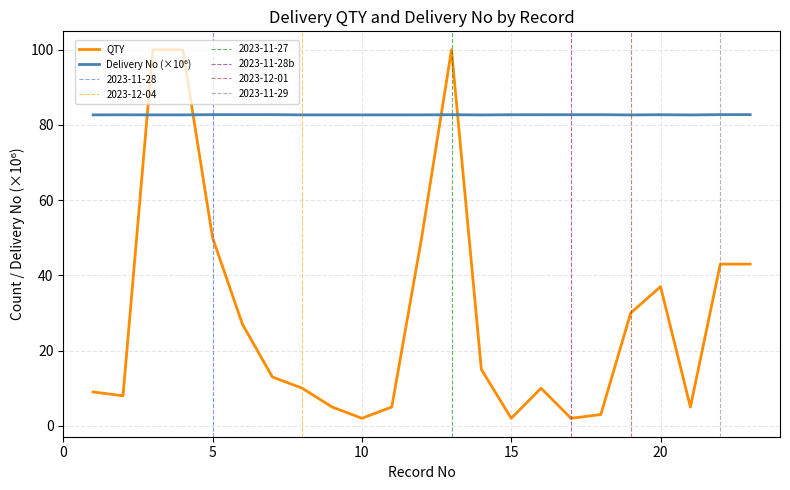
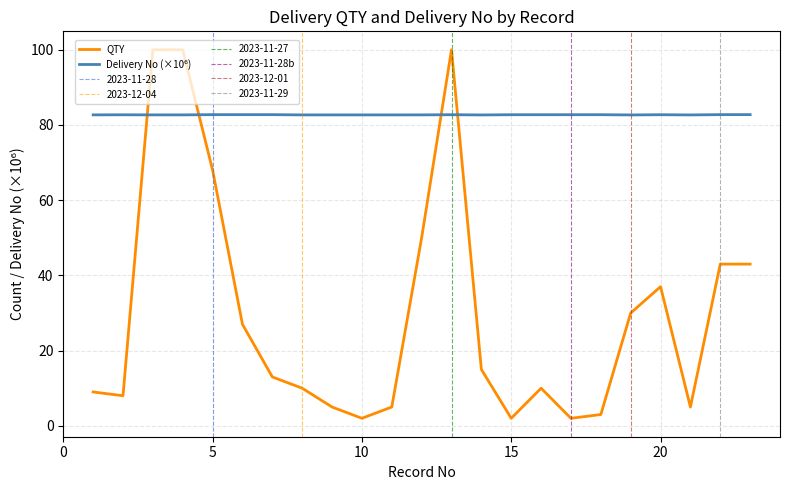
QTY, 5: 50 -> 68
